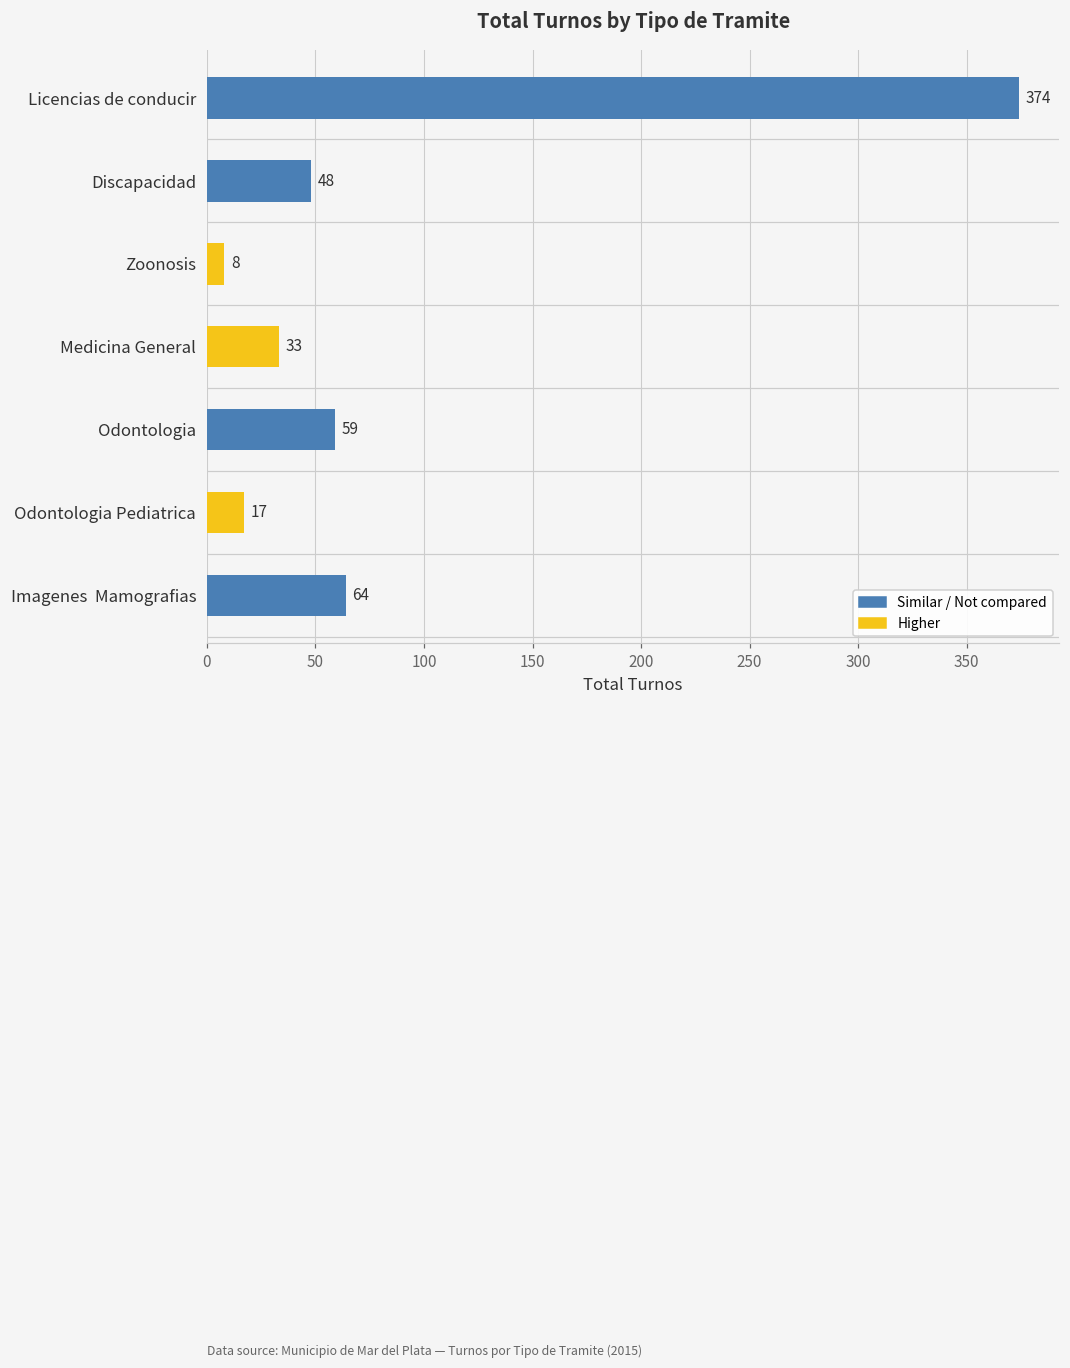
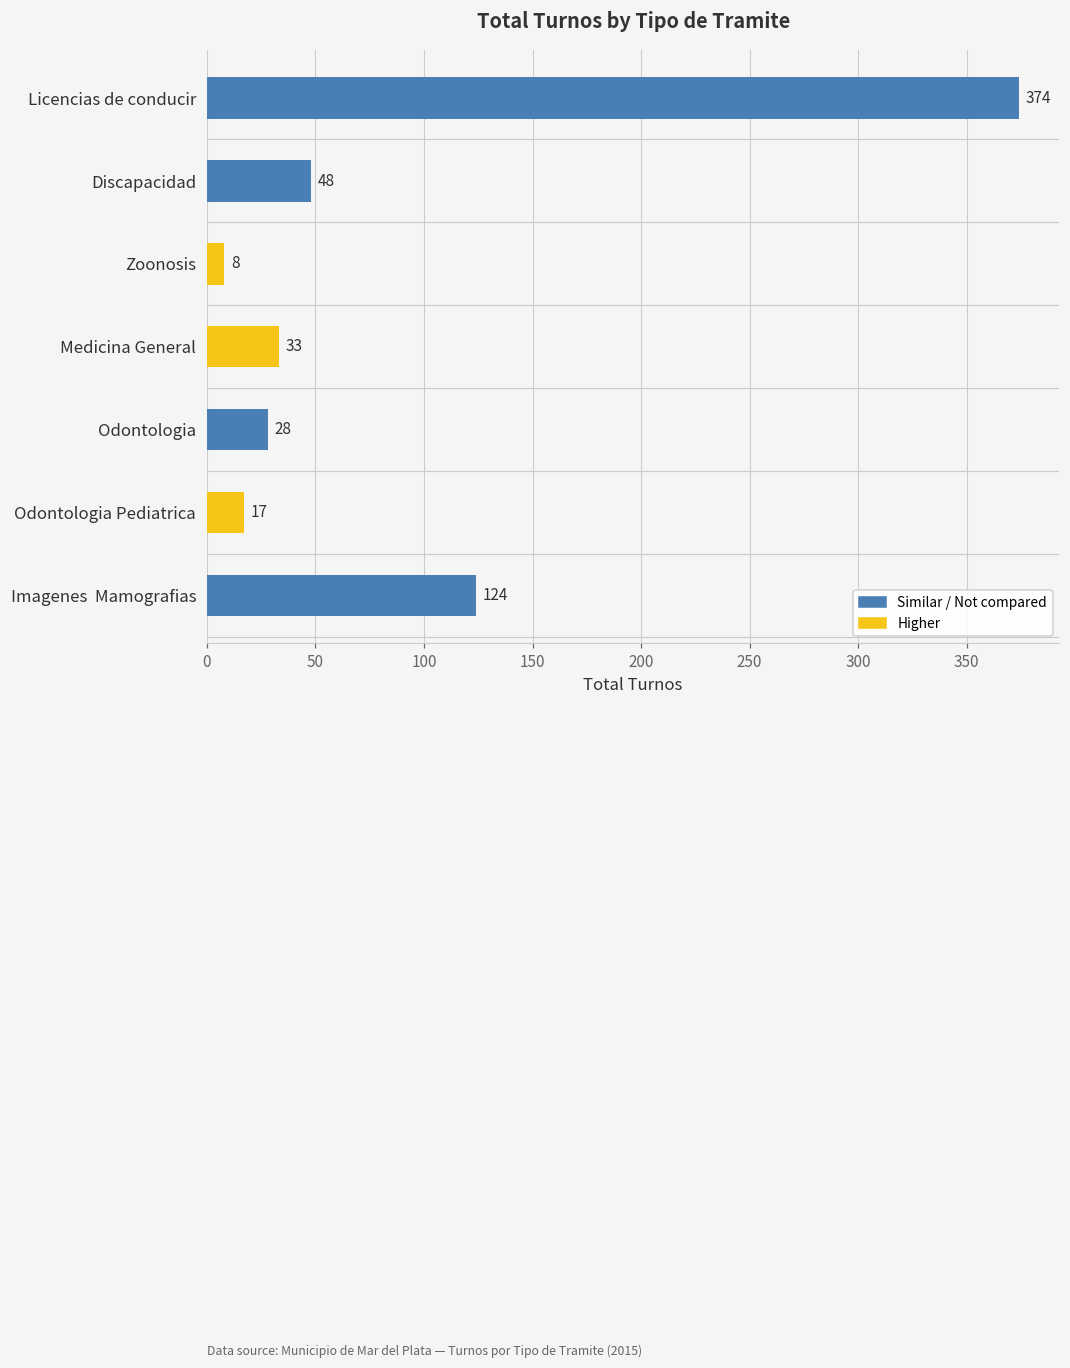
Odontologia: 59 -> 28
Imagenes Mamografias: 64 -> 124
